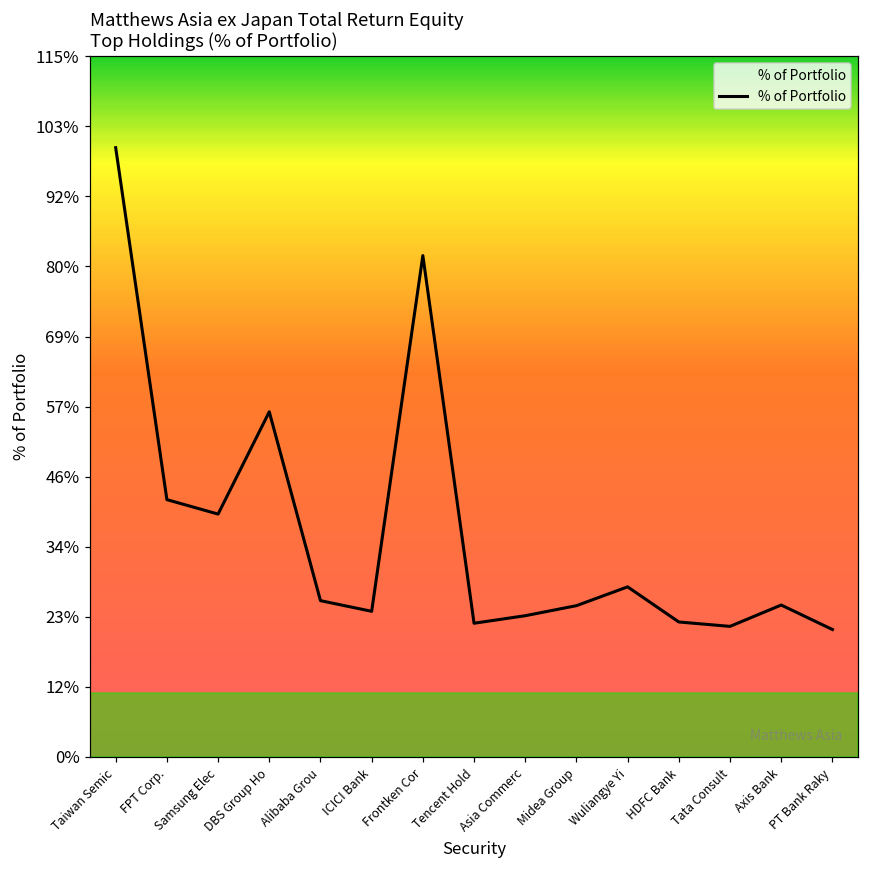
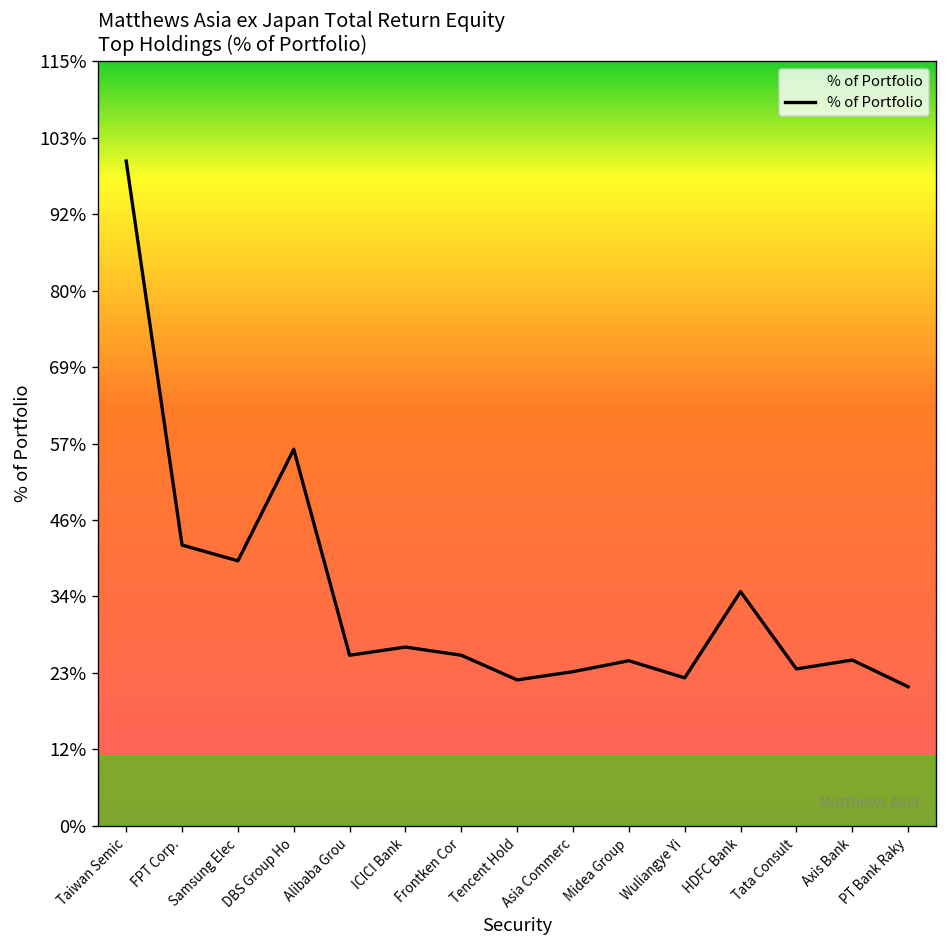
ICICI Bank: 24% -> 27%
Frontken Cor: 82% -> 26%
Wuliangye Yi: 28% -> 22%
HDFC Bank: 22% -> 35%
Tata Consult: 21% -> 24%
